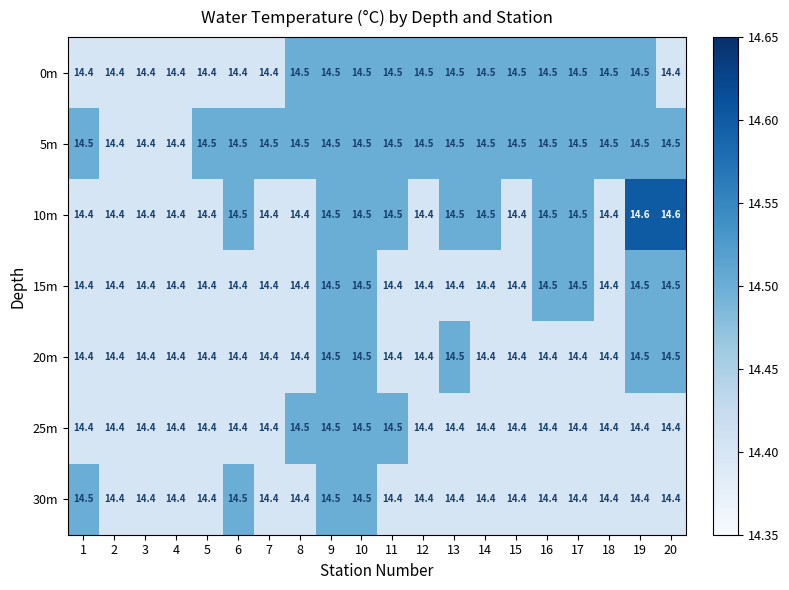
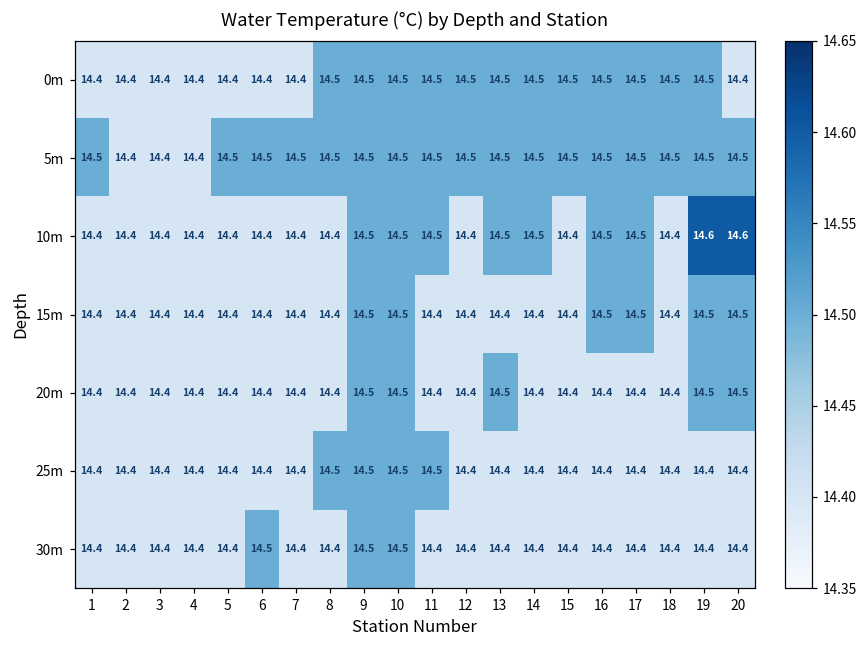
10m, 6: 14.5 -> 14.4
30m, 1: 14.5 -> 14.4
